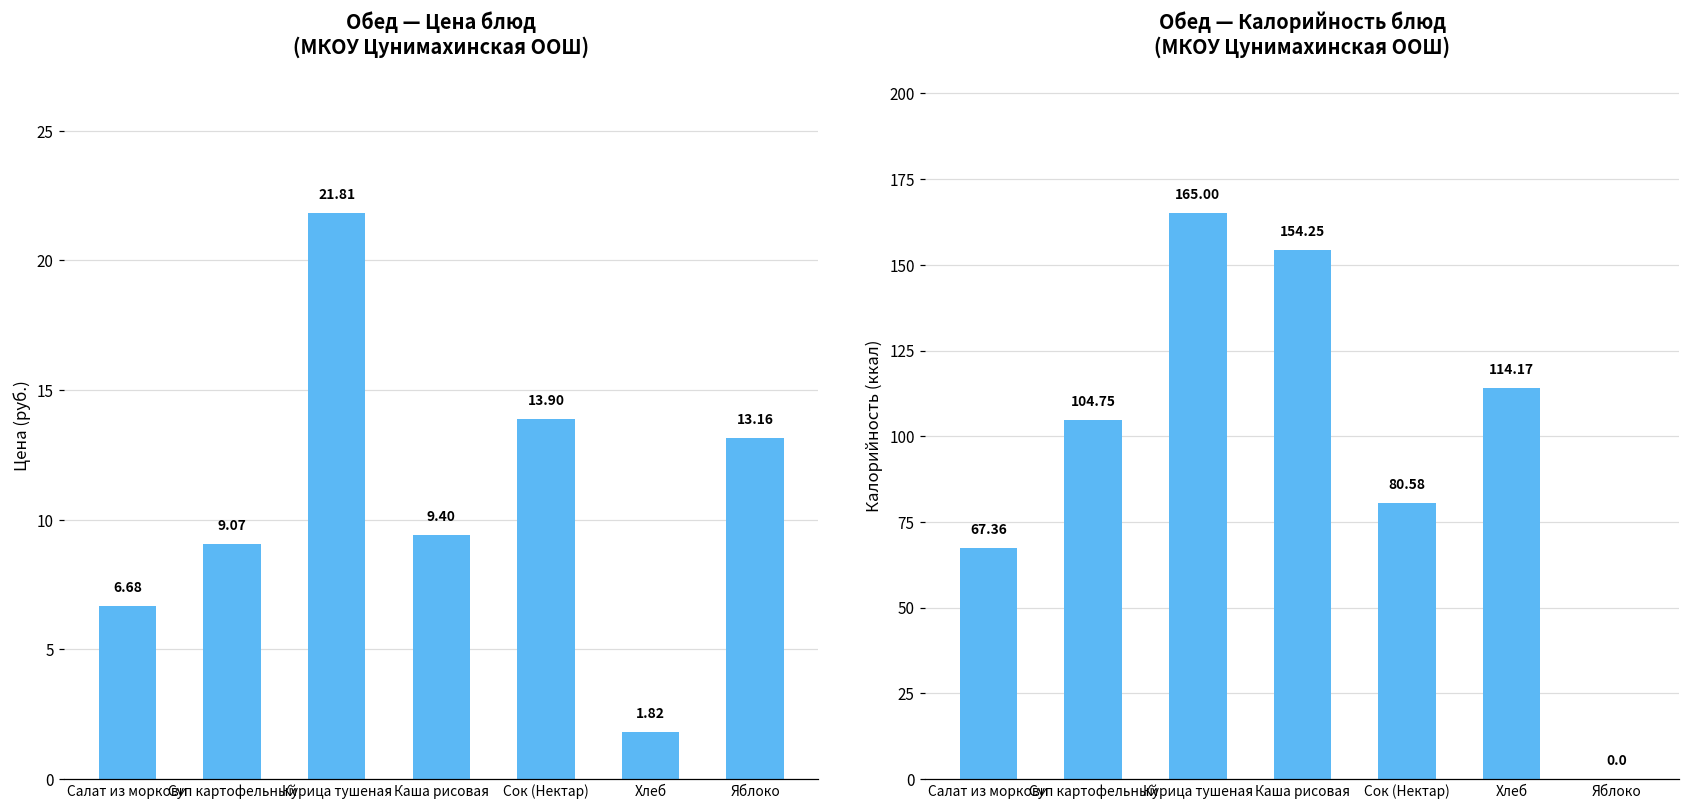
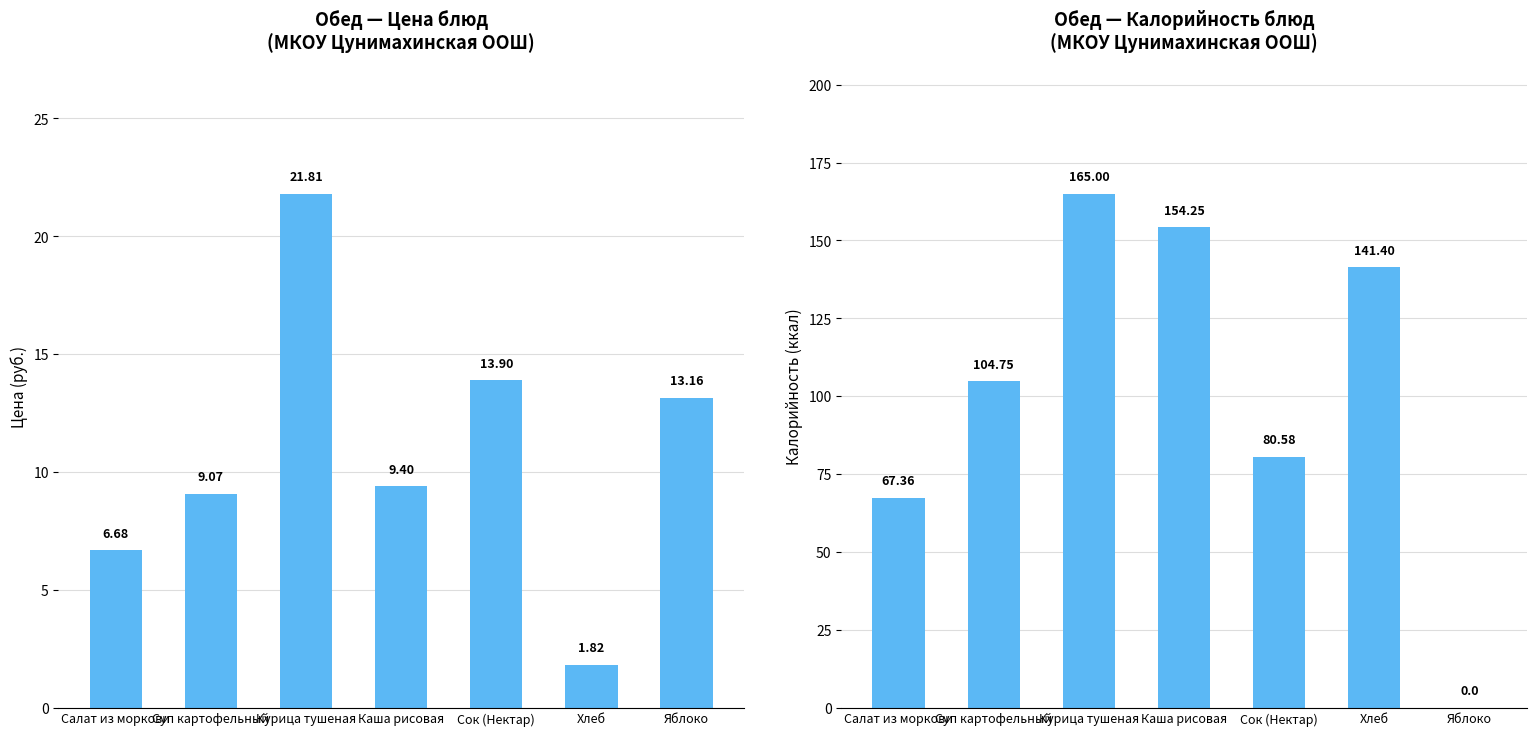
Обед — Калорийность блюд (МКОУ Цунимахинская ООШ), Хлеб: 114.17 -> 141.40
